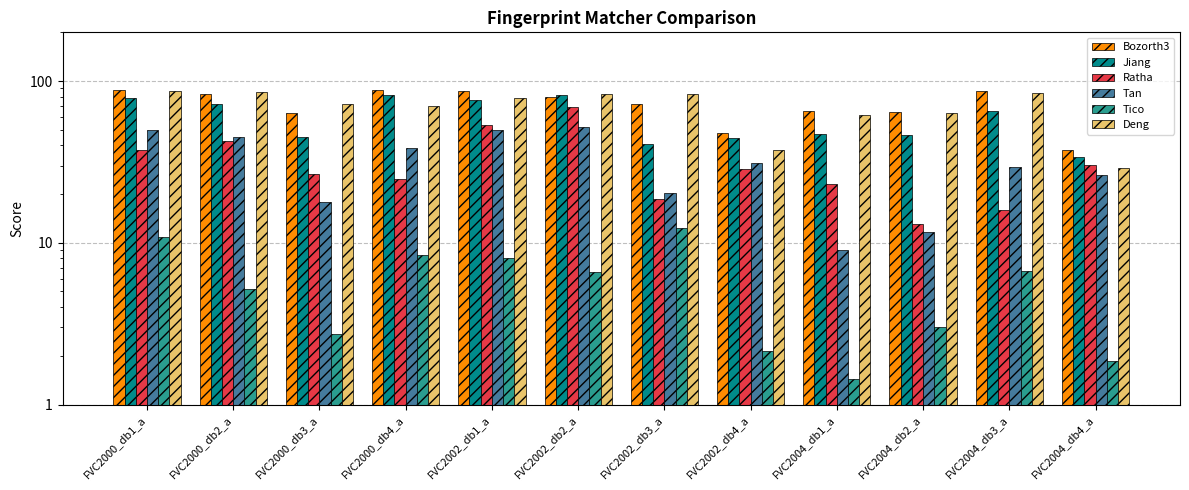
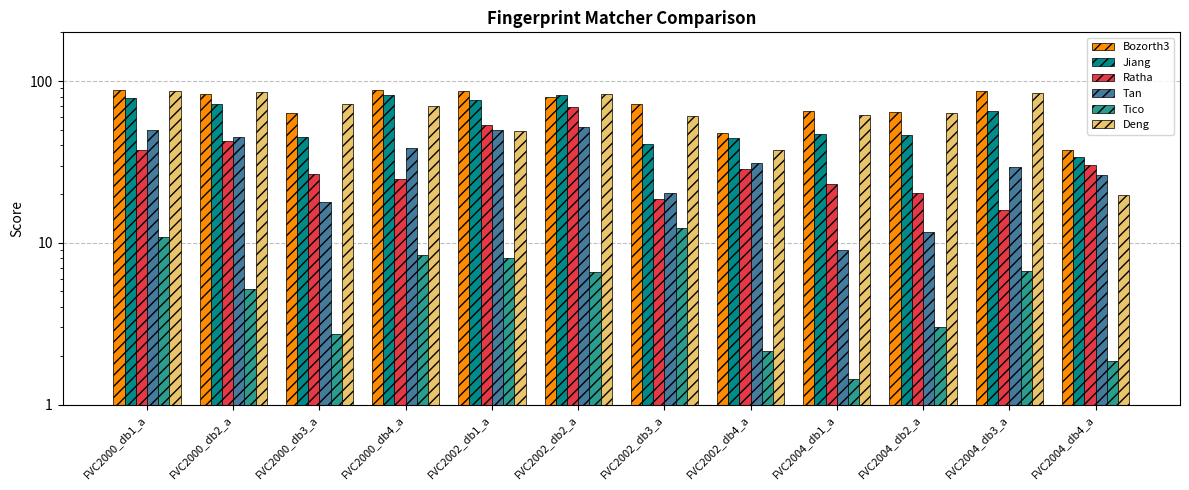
Deng, FVC2002_db1_a: 80 -> 49
Deng, FVC2002_db3_a: 80 -> 61
Ratha, FVC2004_db2_a: 13 -> 20
Deng, FVC2004_db4_a: 29 -> 20
